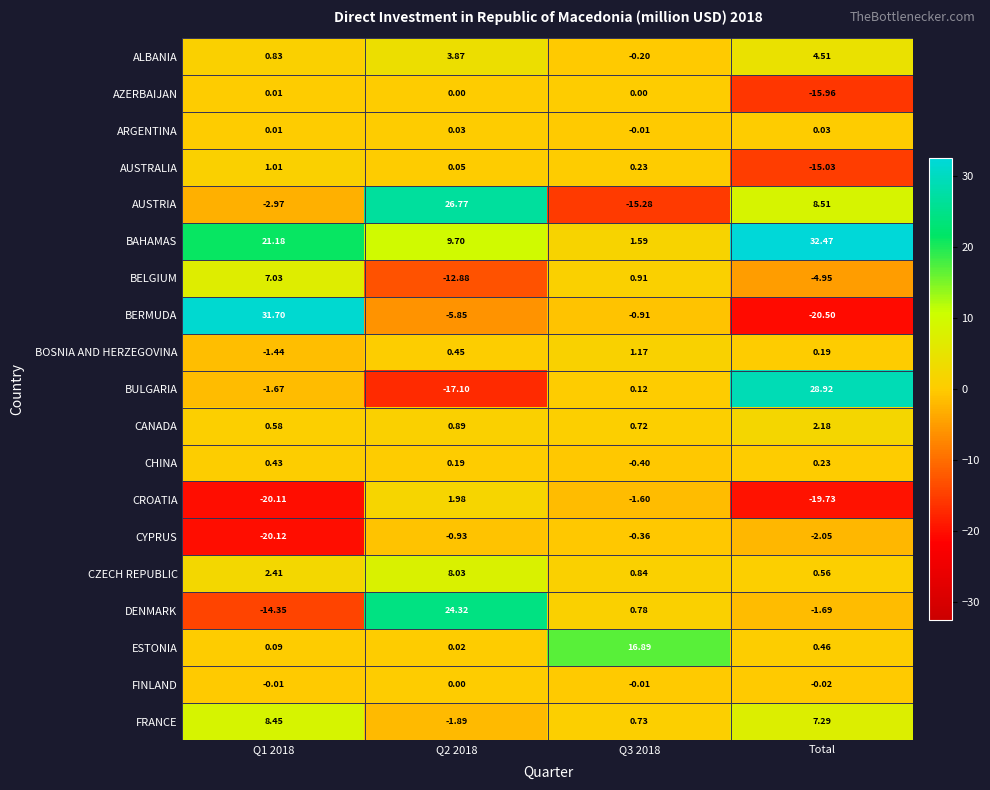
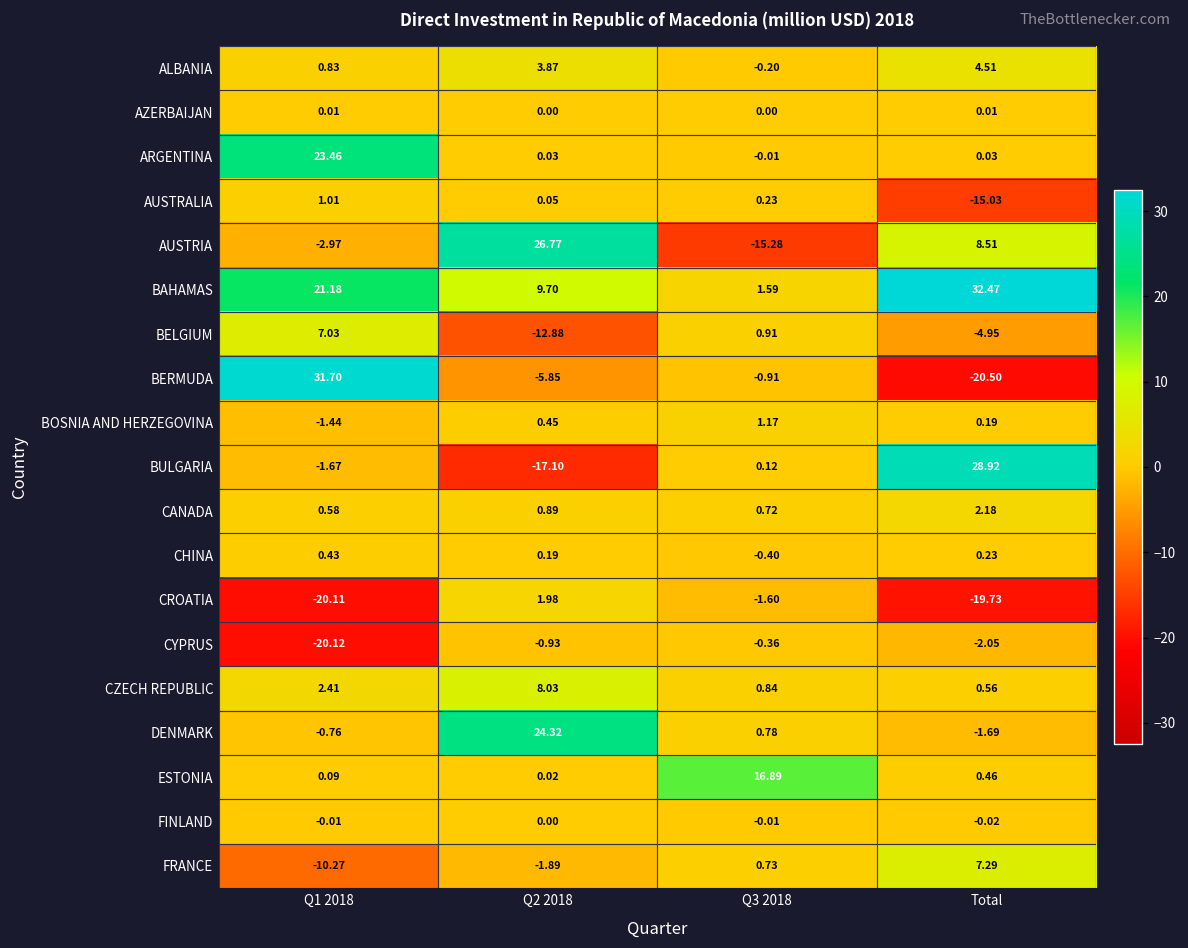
AZERBAIJAN, Total: -15.96 -> 0.01
ARGENTINA, Q1 2018: 0.01 -> 23.46
DENMARK, Q1 2018: -14.35 -> -0.76
FRANCE, Q1 2018: 8.45 -> -10.27
